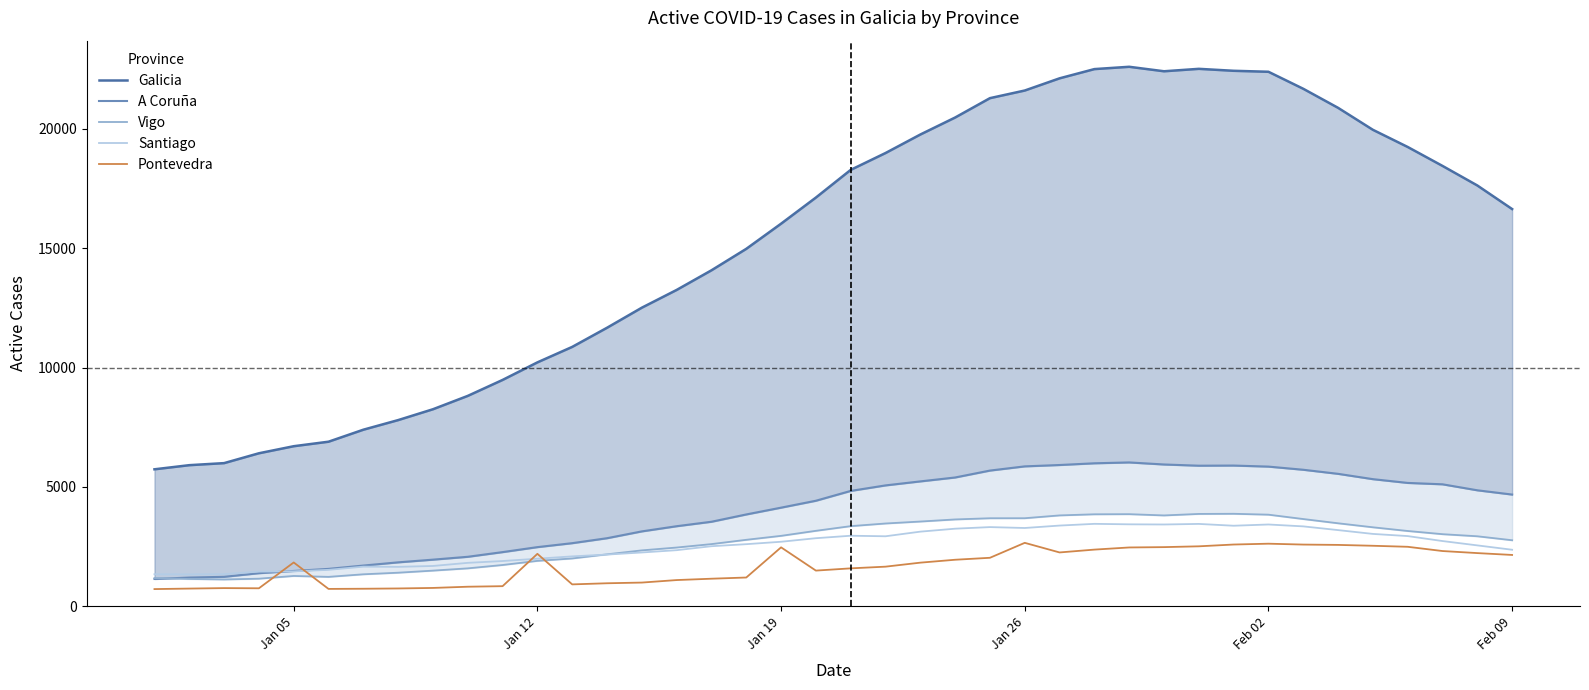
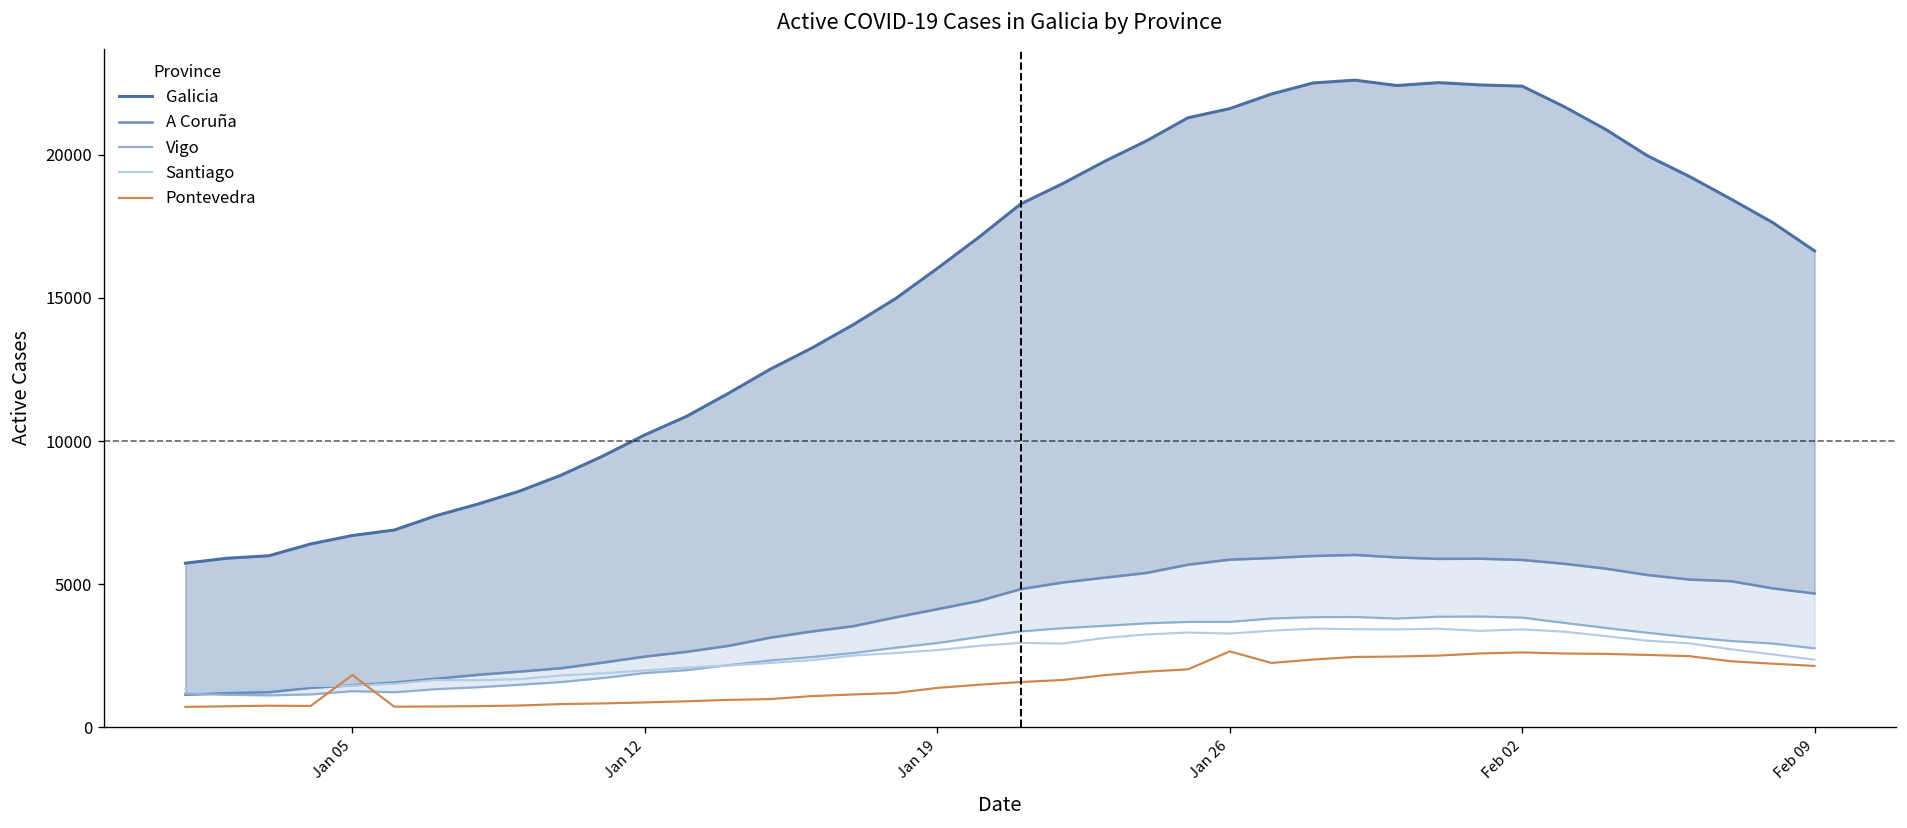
Pontevedra, Jan 12: 2200 -> 900
Pontevedra, Jan 19: 2500 -> 1400
